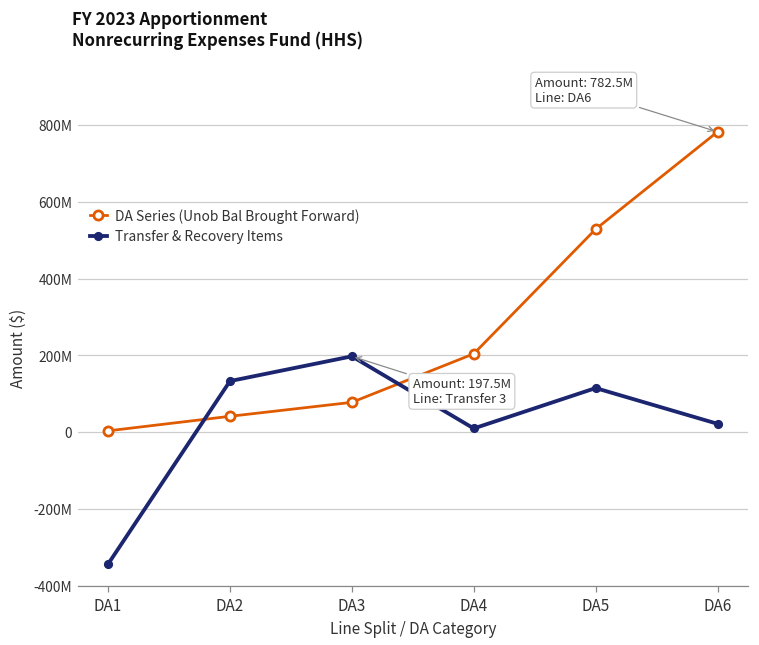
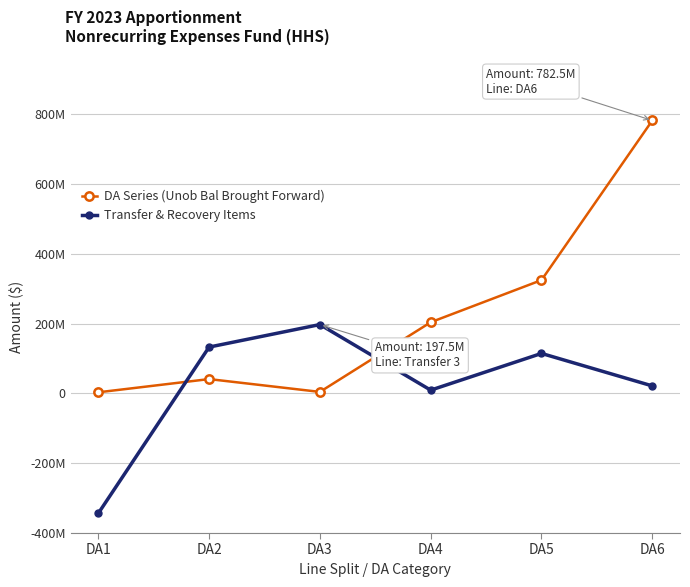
DA Series (Unob Bal Brought Forward), DA3: 80000000 -> 0
DA Series (Unob Bal Brought Forward), DA5: 530000000 -> 320000000
